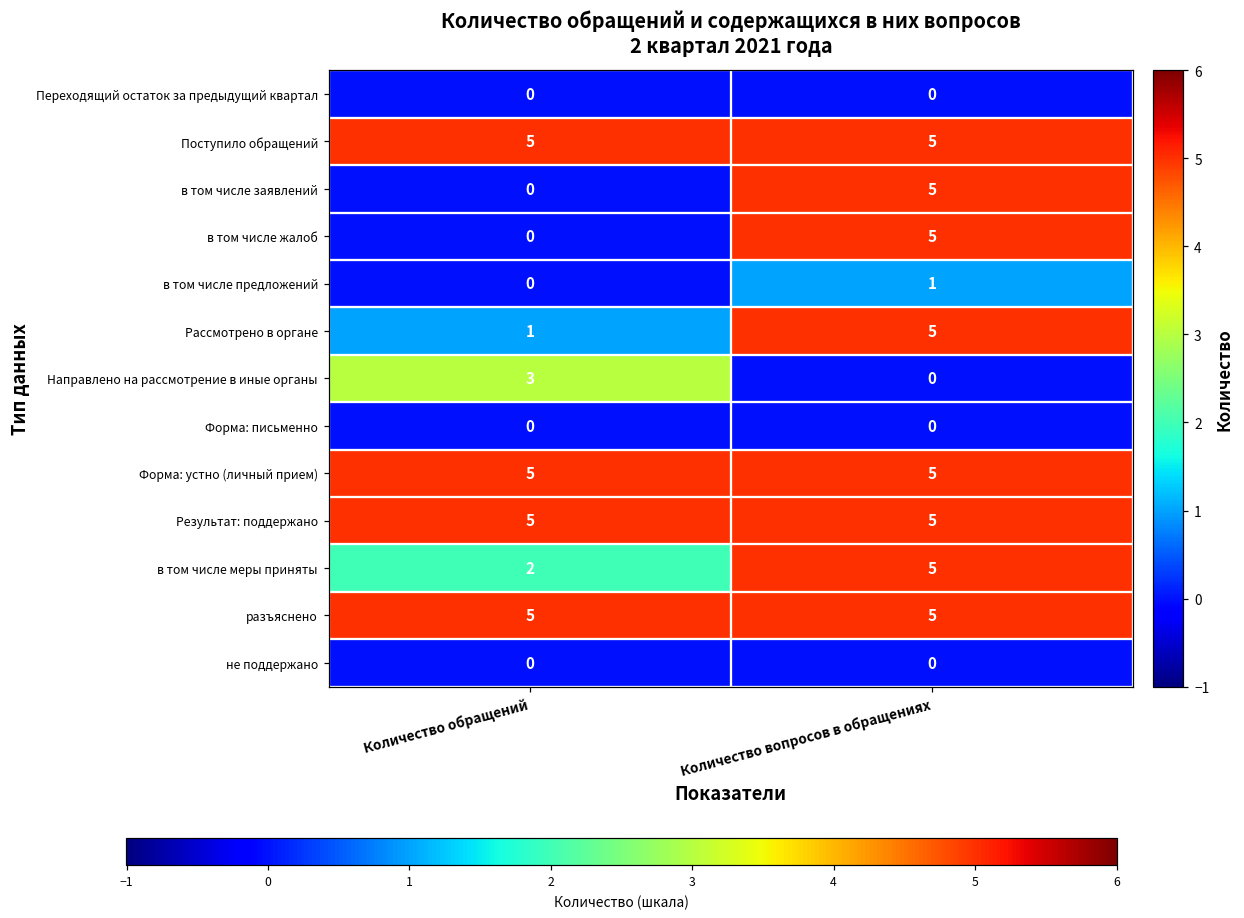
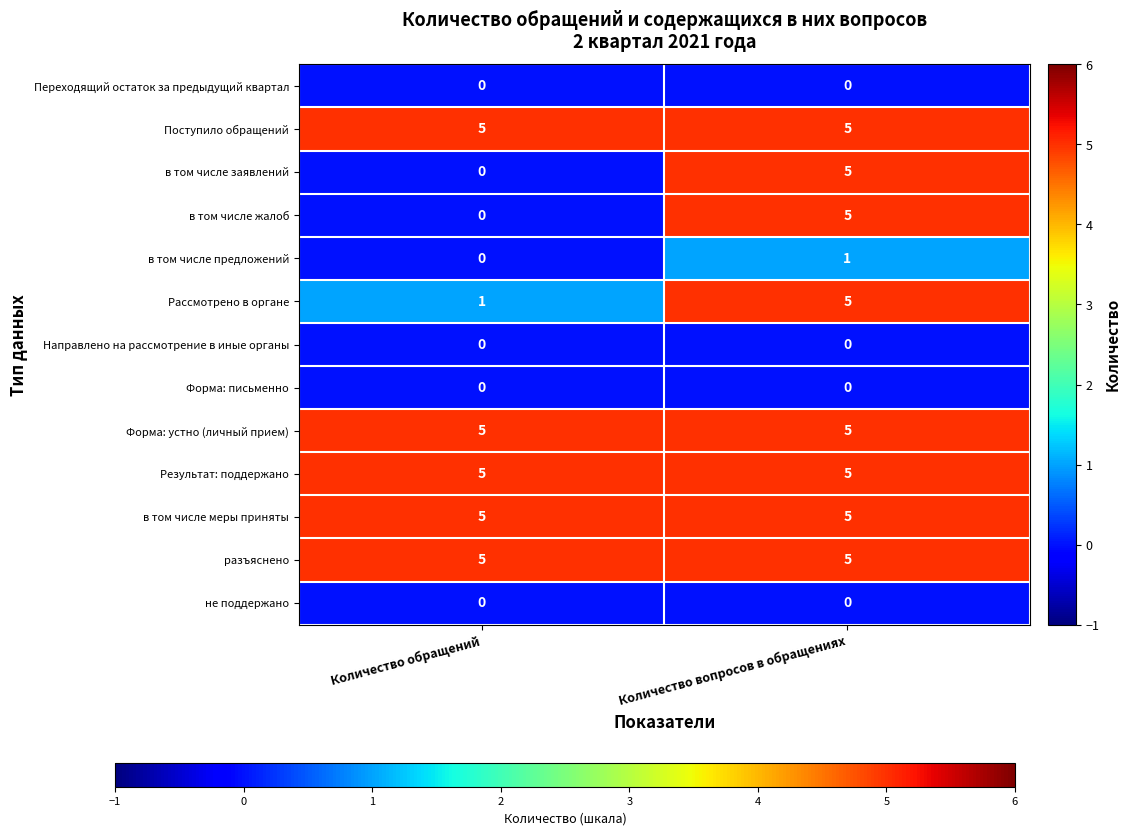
Направлено на рассмотрение в иные органы, Количество обращений: 3 -> 0
в том числе меры приняты, Количество обращений: 2 -> 5
